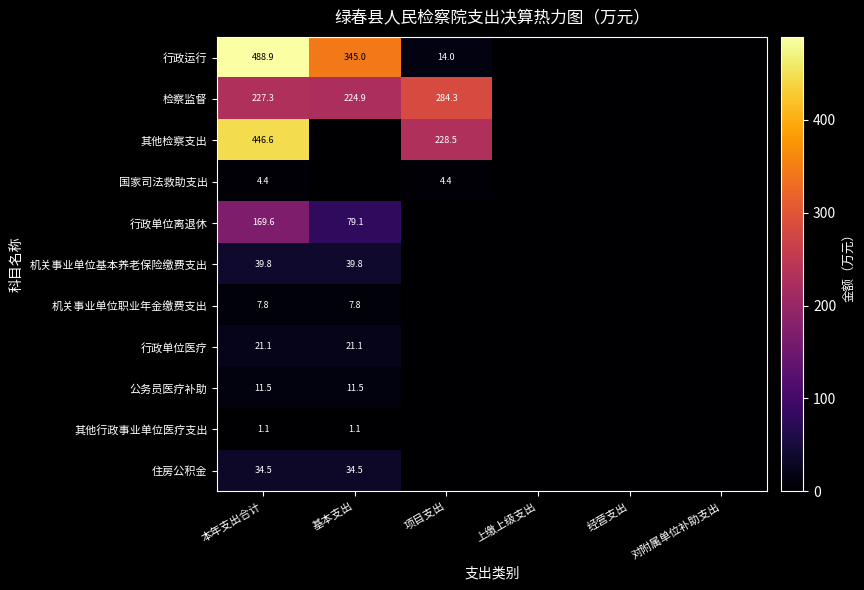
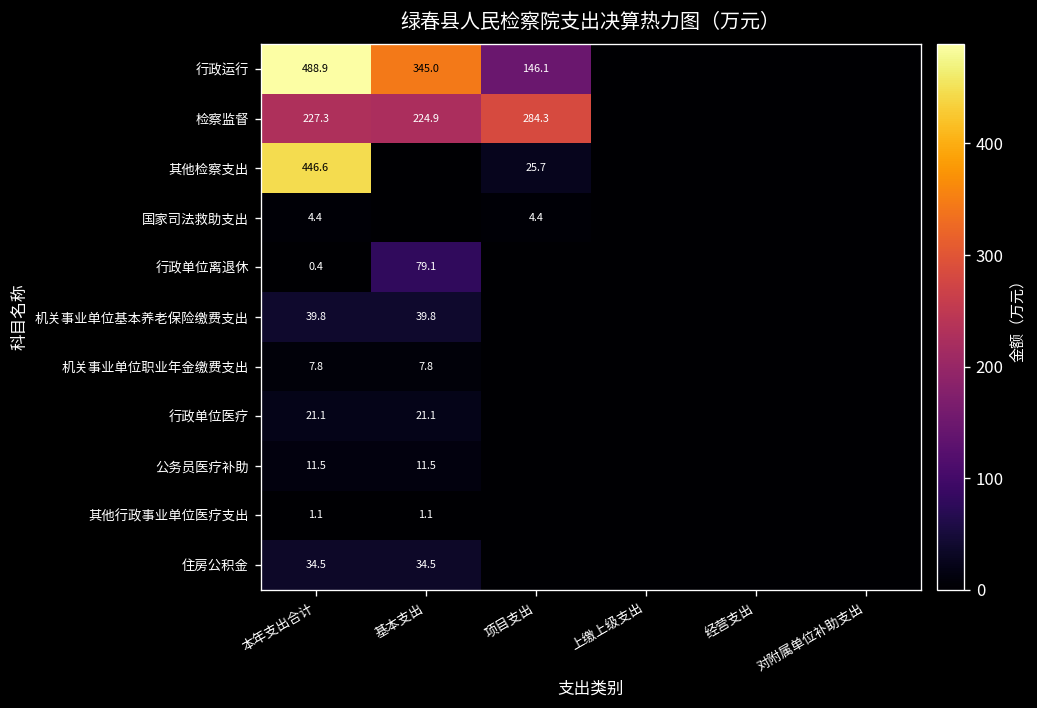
行政运行, 项目支出: 14.0 -> 146.1
其他检察支出, 项目支出: 228.5 -> 25.7
行政单位离退休, 本年支出合计: 169.6 -> 0.4
